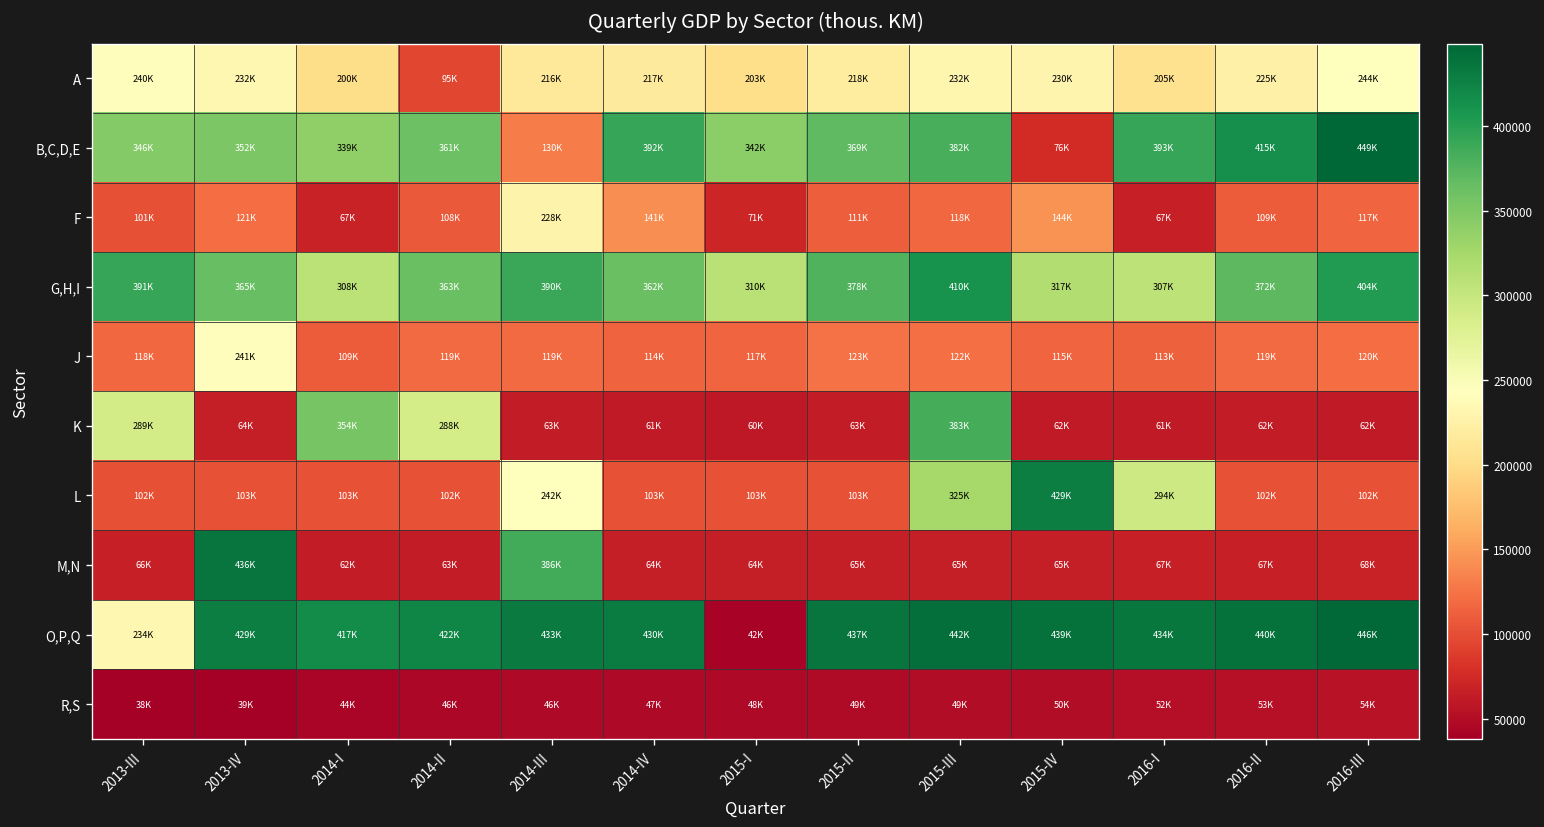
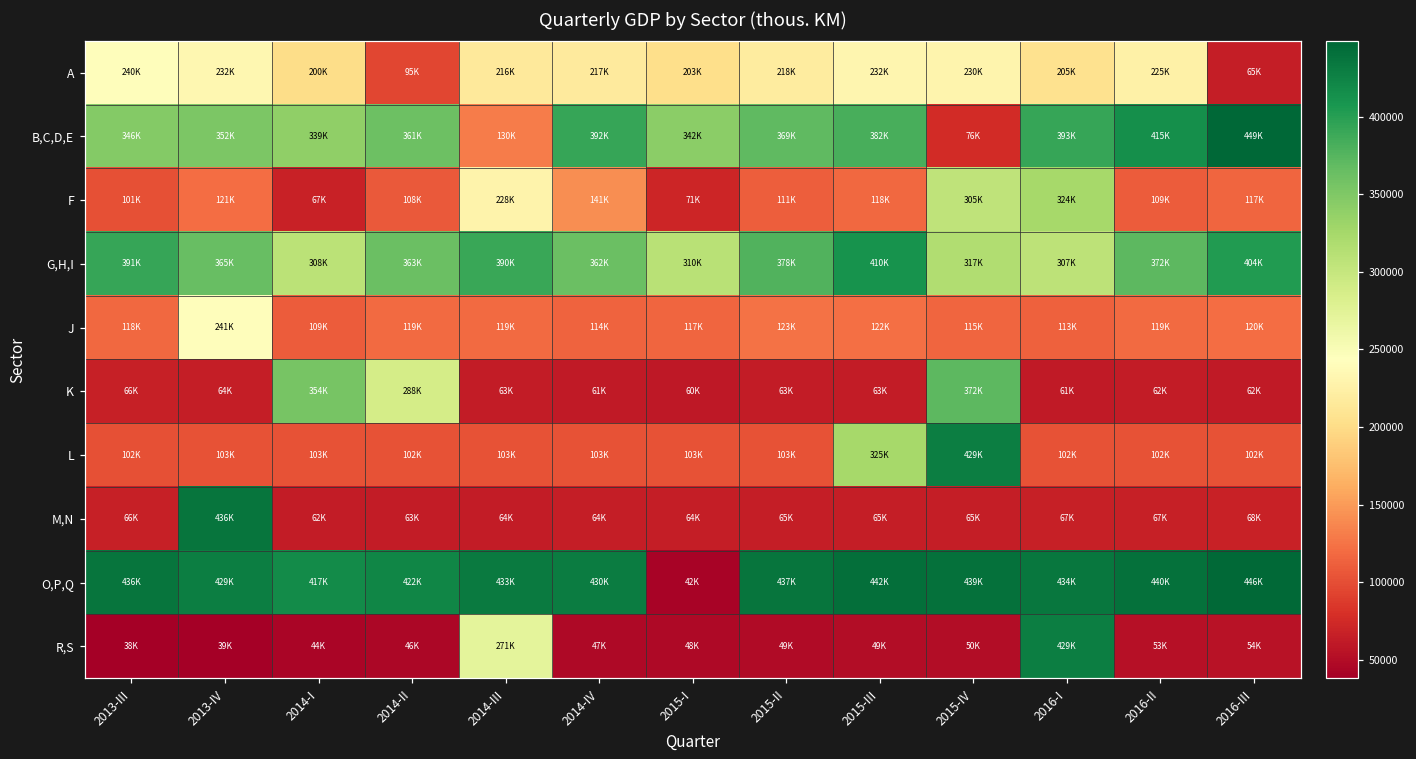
A, 2016-III: 244K -> 65K
F, 2015-IV: 144K -> 305K
F, 2016-I: 67K -> 324K
K, 2013-III: 289K -> 66K
K, 2015-III: 383K -> 63K
K, 2015-IV: 62K -> 372K
L, 2014-III: 242K -> 103K
L, 2016-I: 294K -> 102K
M,N, 2014-III: 386K -> 64K
O,P,Q, 2013-III: 234K -> 436K
R,S, 2014-III: 46K -> 271K
R,S, 2016-I: 52K -> 429K
